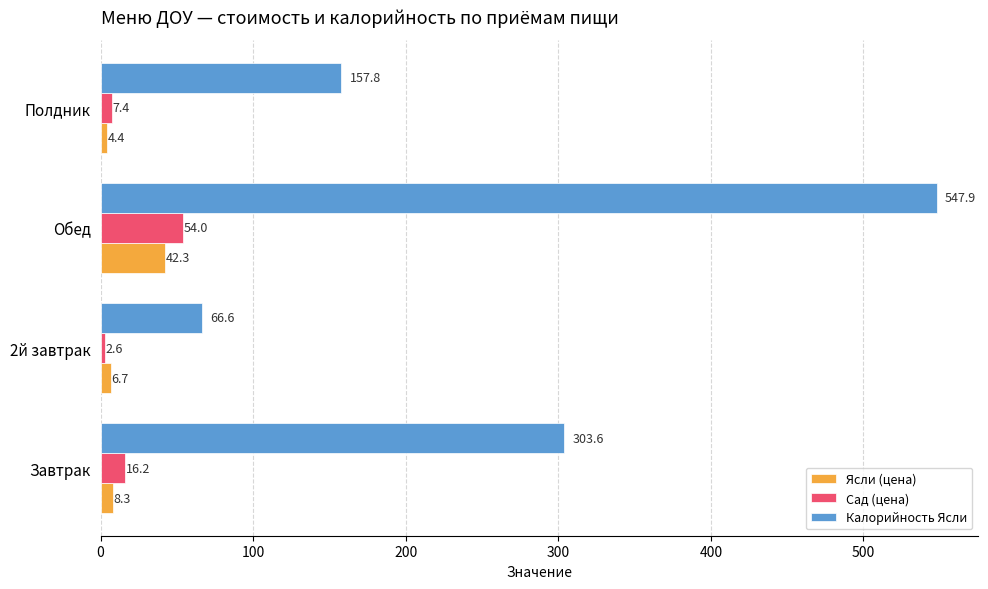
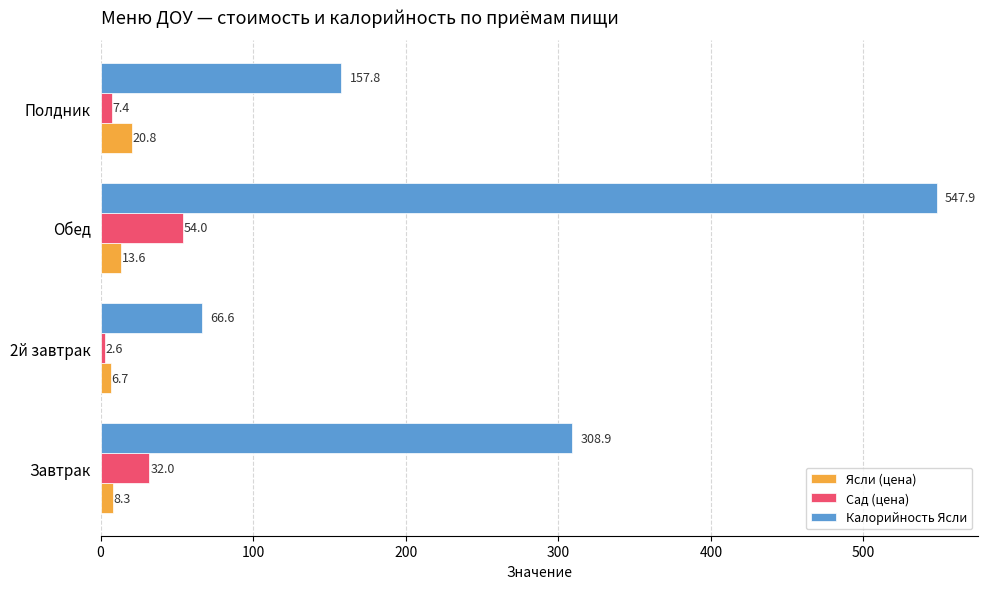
Ясли (цена), Полдник: 4.4 -> 20.8
Ясли (цена), Обед: 42.3 -> 13.6
Калорийность Ясли, Завтрак: 303.6 -> 308.9
Сад (цена), Завтрак: 16.2 -> 32.0
